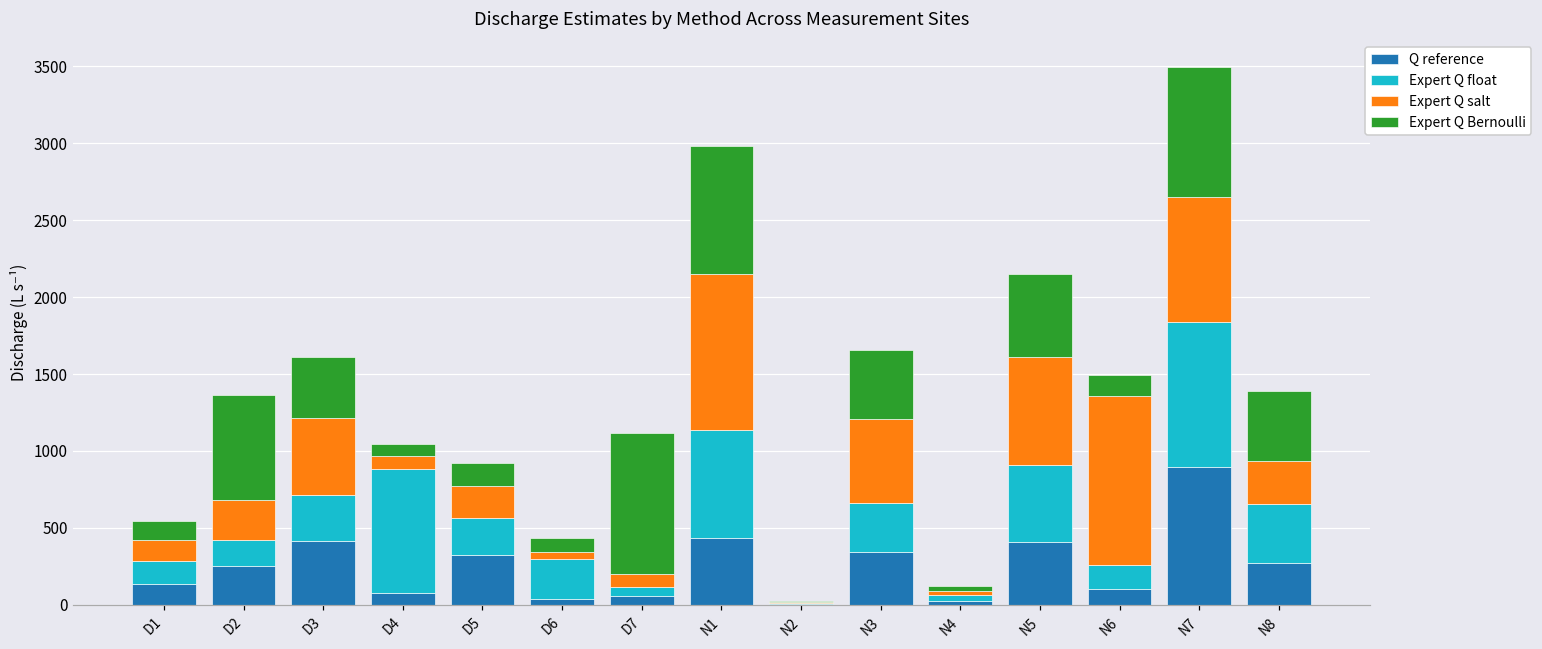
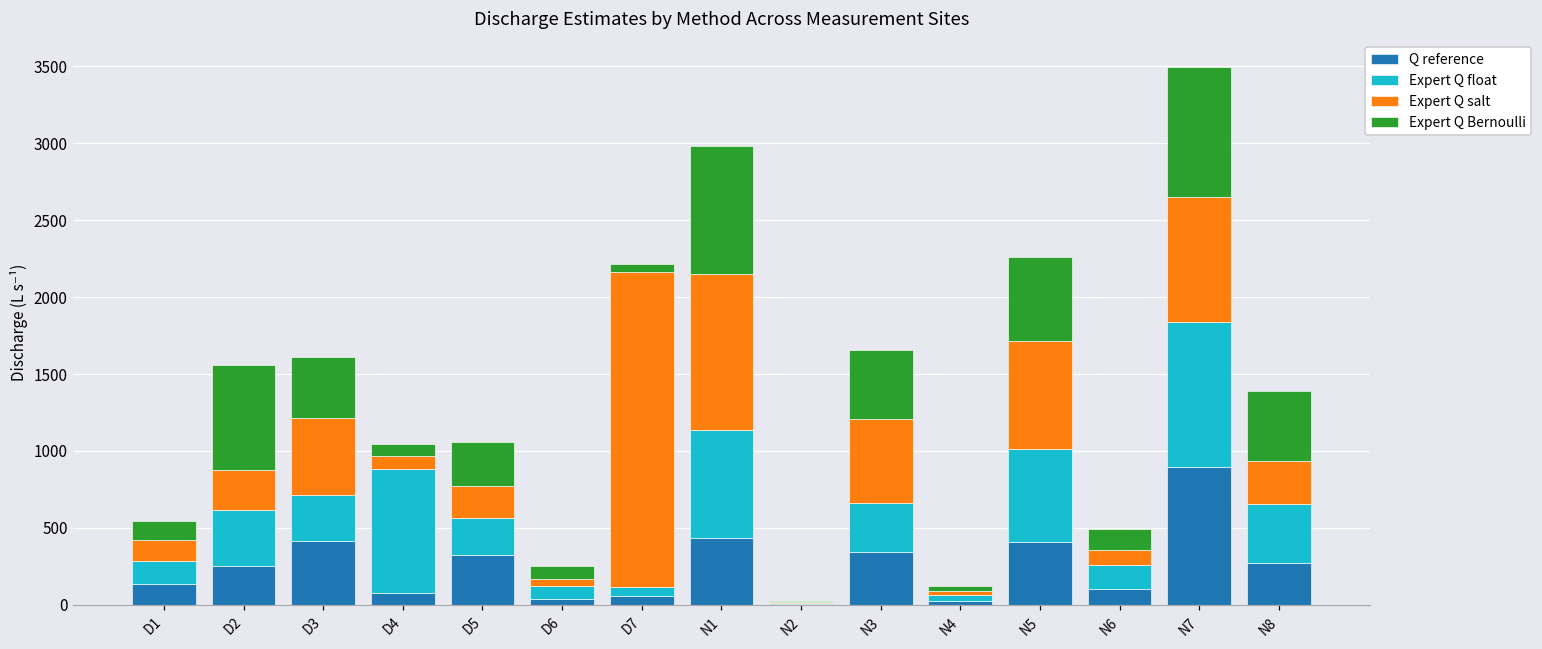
Expert Q float, D2: 170 -> 360
Expert Q Bernoulli, D5: 150 -> 290
Expert Q float, D6: 260 -> 80
Expert Q salt, D7: 90 -> 2050
Expert Q Bernoulli, D7: 920 -> 50
Expert Q float, N5: 500 -> 610
Expert Q salt, N6: 1100 -> 100
